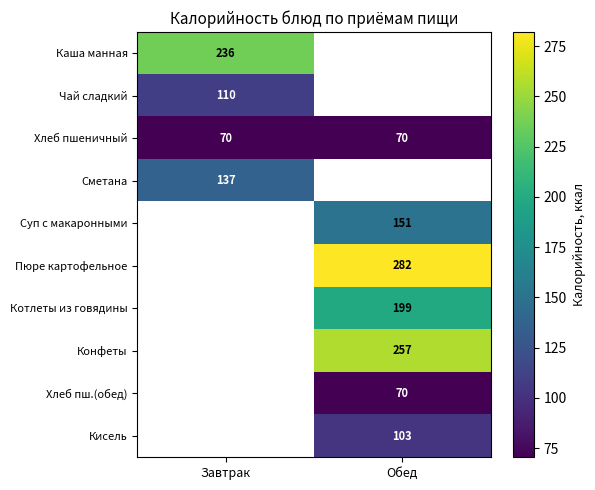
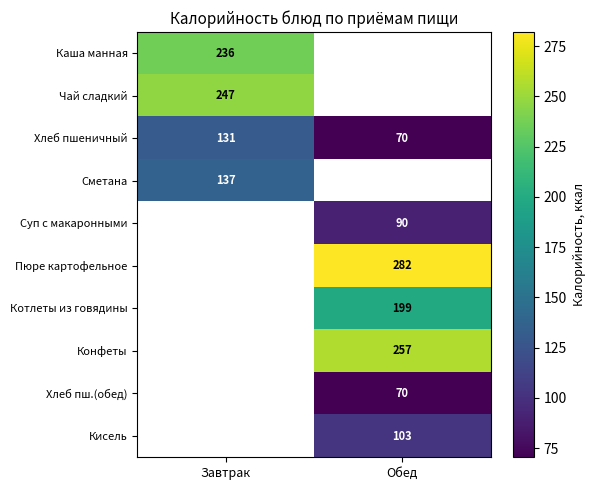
Чай сладкий, Завтрак: 110 -> 247
Хлеб пшеничный, Завтрак: 70 -> 131
Суп с макаронными, Обед: 151 -> 90
